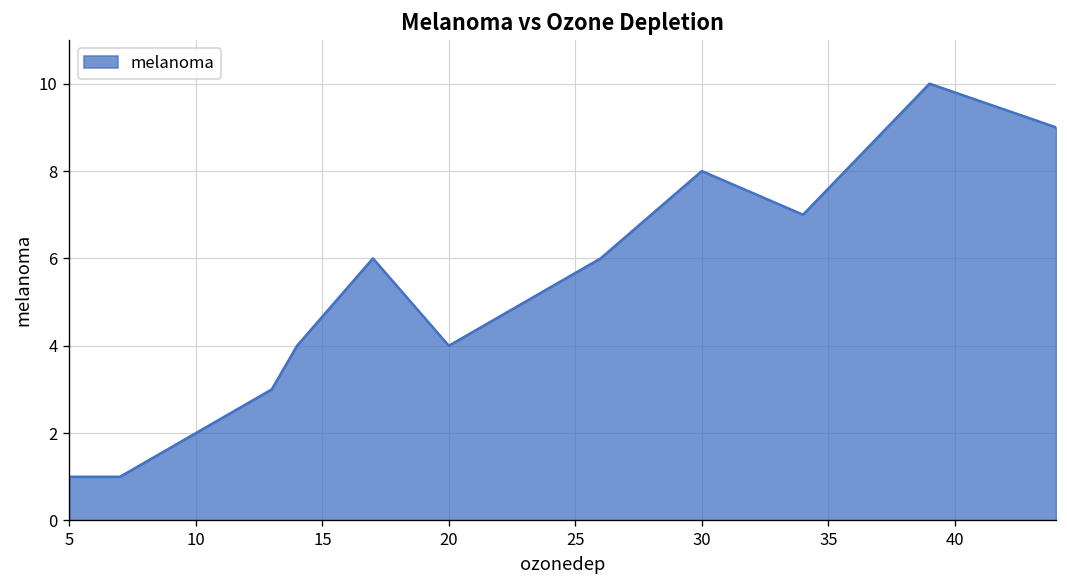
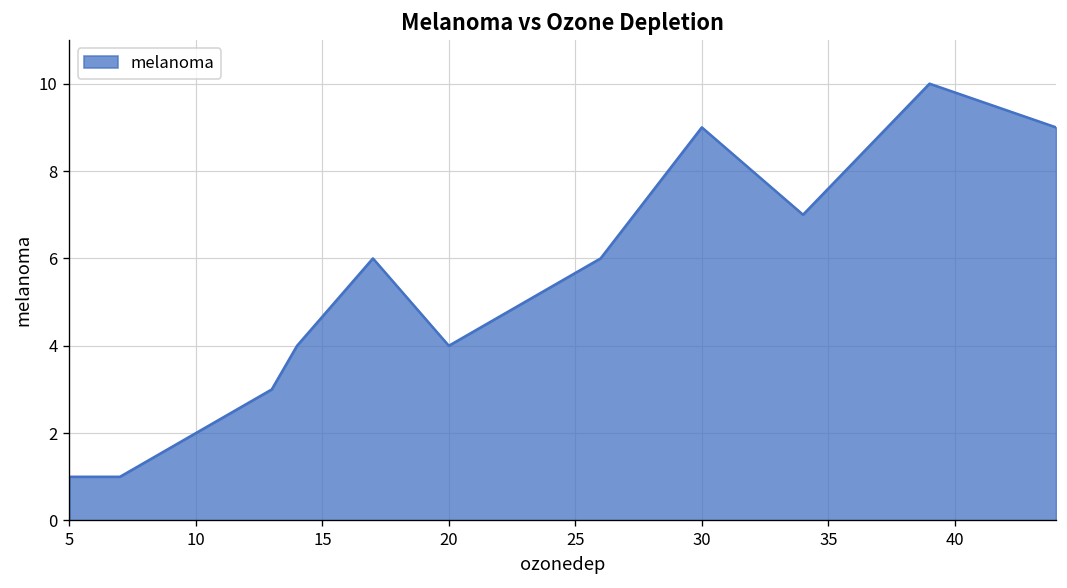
30: 8 -> 9
